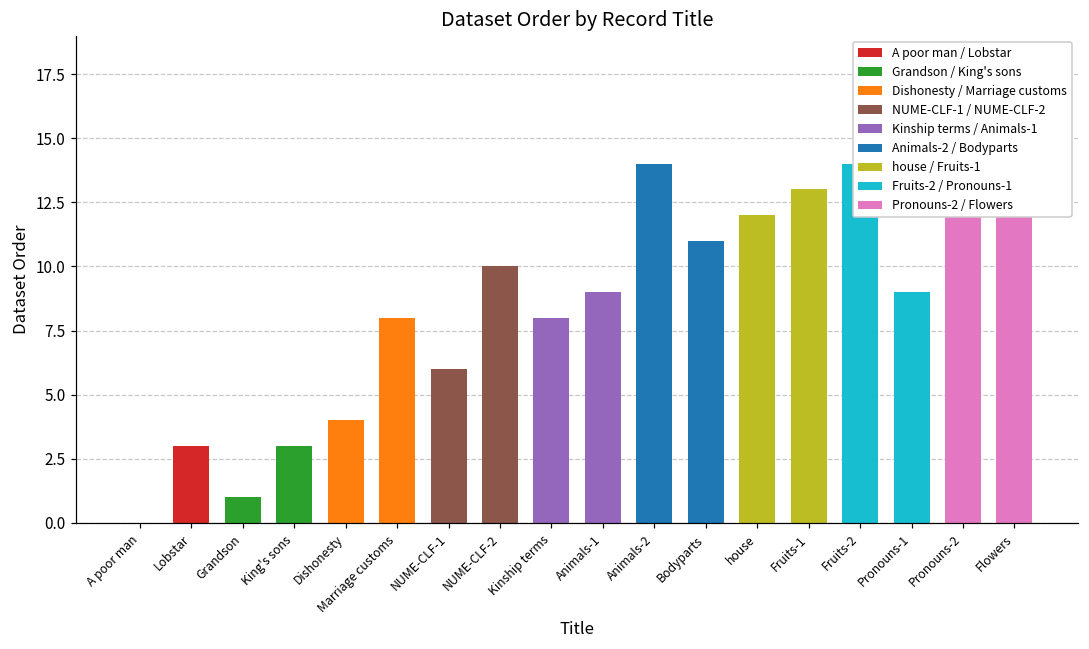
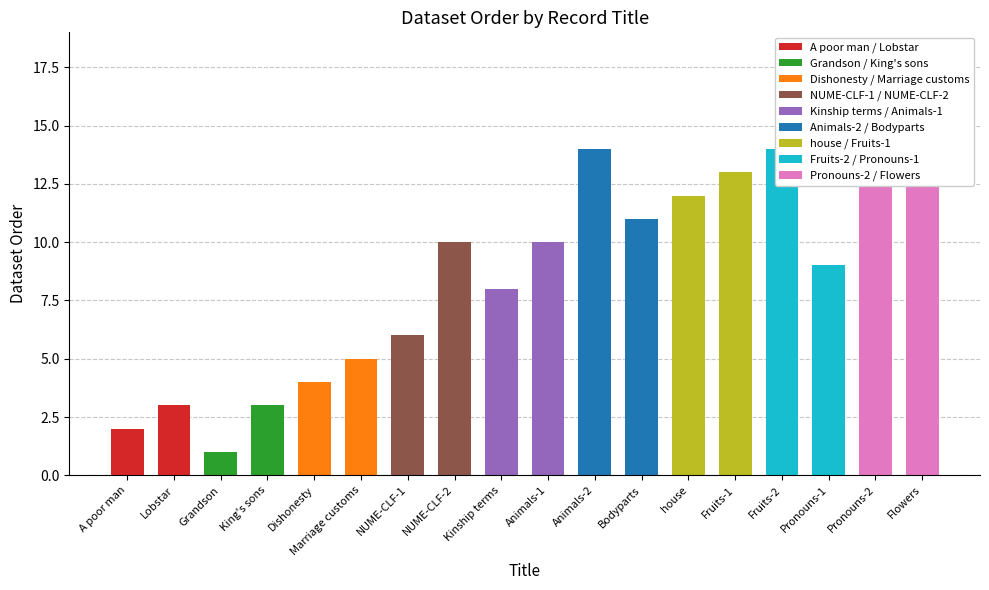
A poor man: 0 -> 2
Marriage customs: 8 -> 5
Animals-1: 9 -> 10
